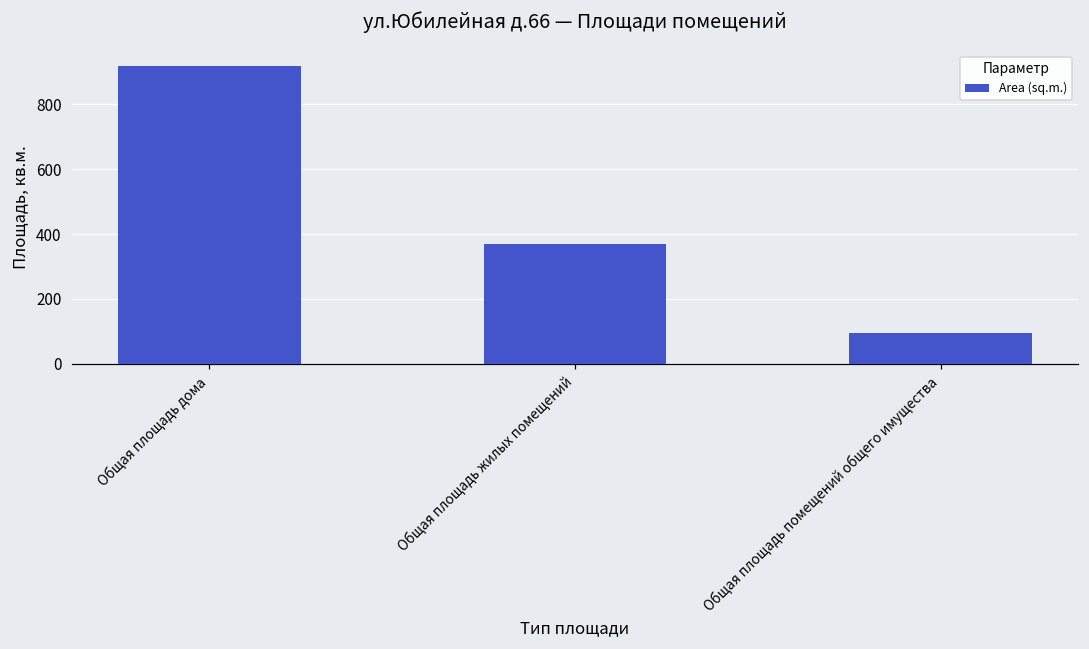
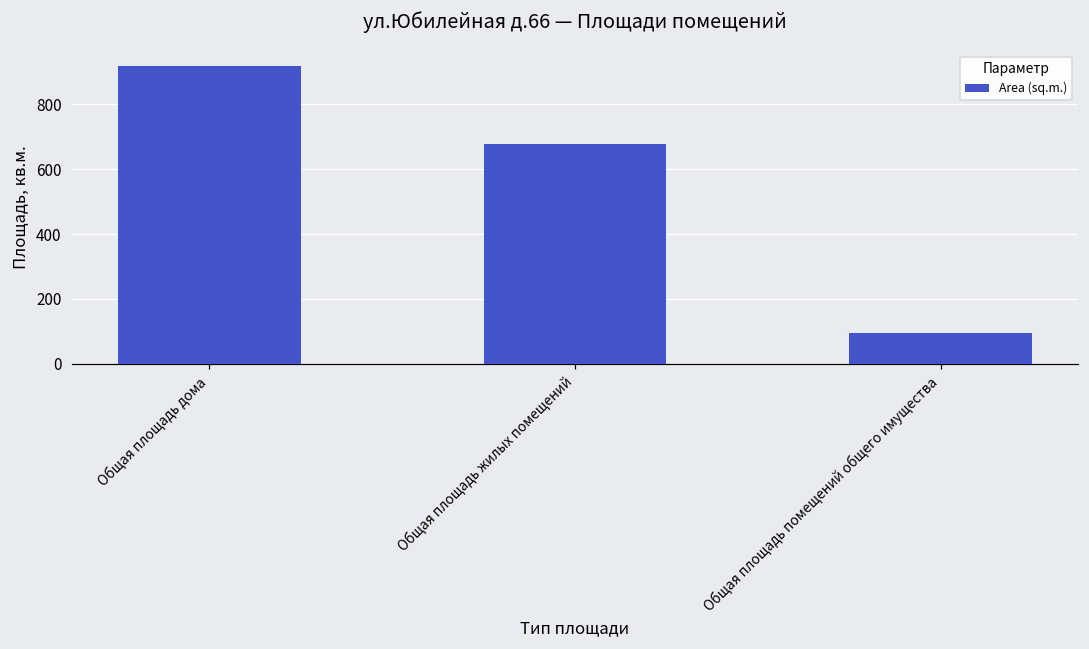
Общая площадь жилых помещений: 370 -> 680
